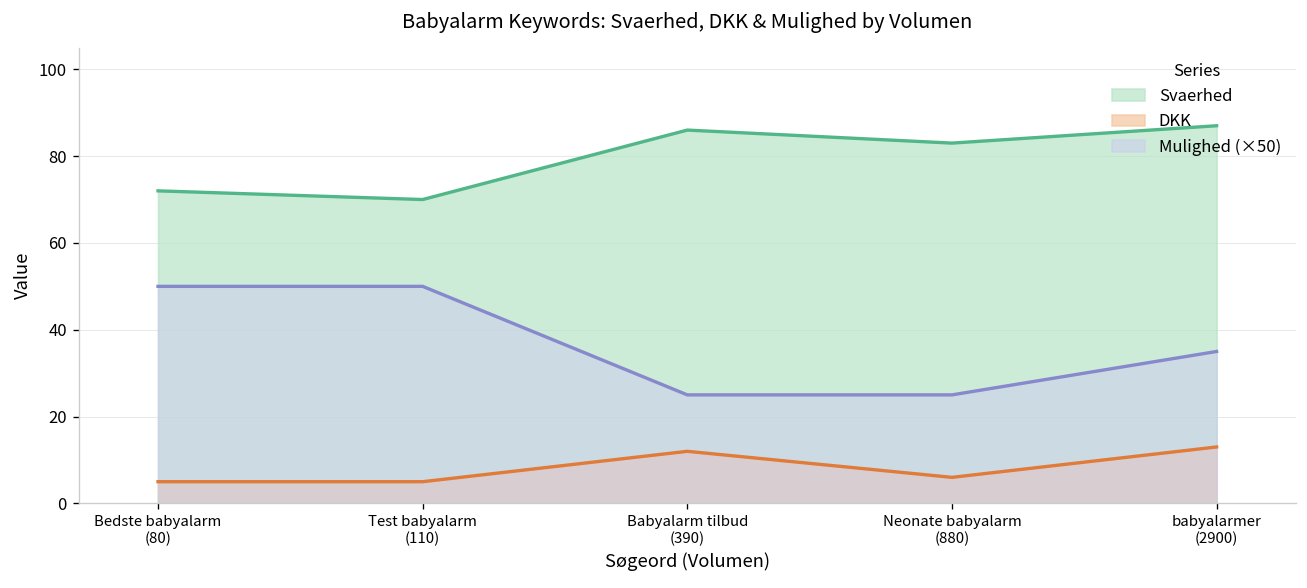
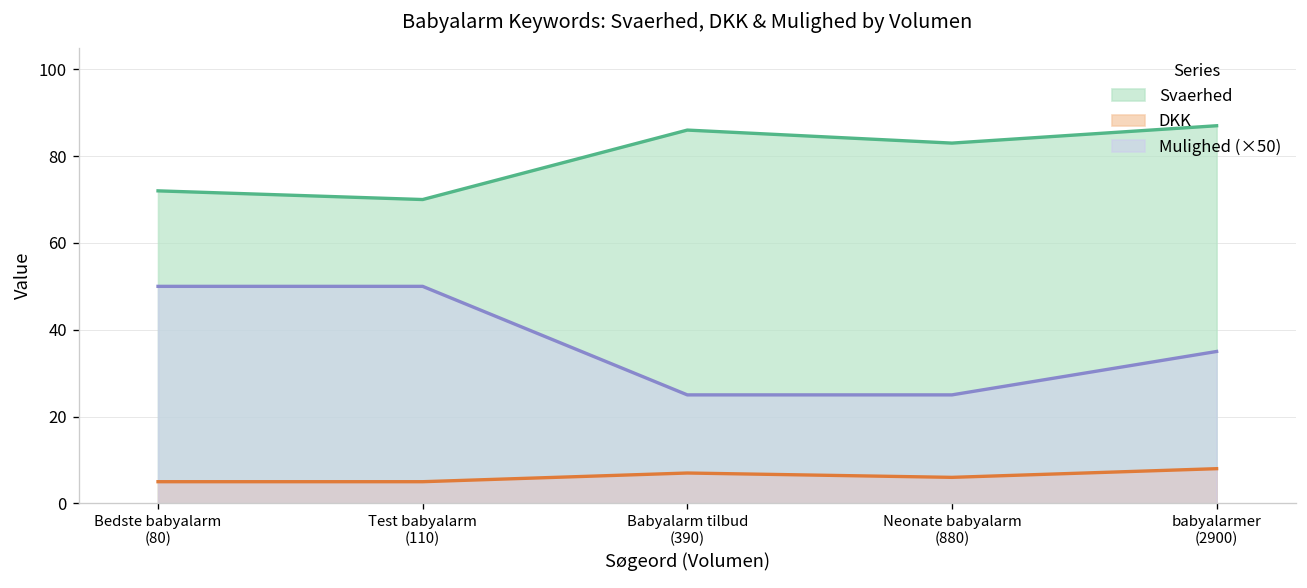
DKK, Babyalarm tilbud (390): 12 -> 7
DKK, babyalarmer (2900): 13 -> 8
